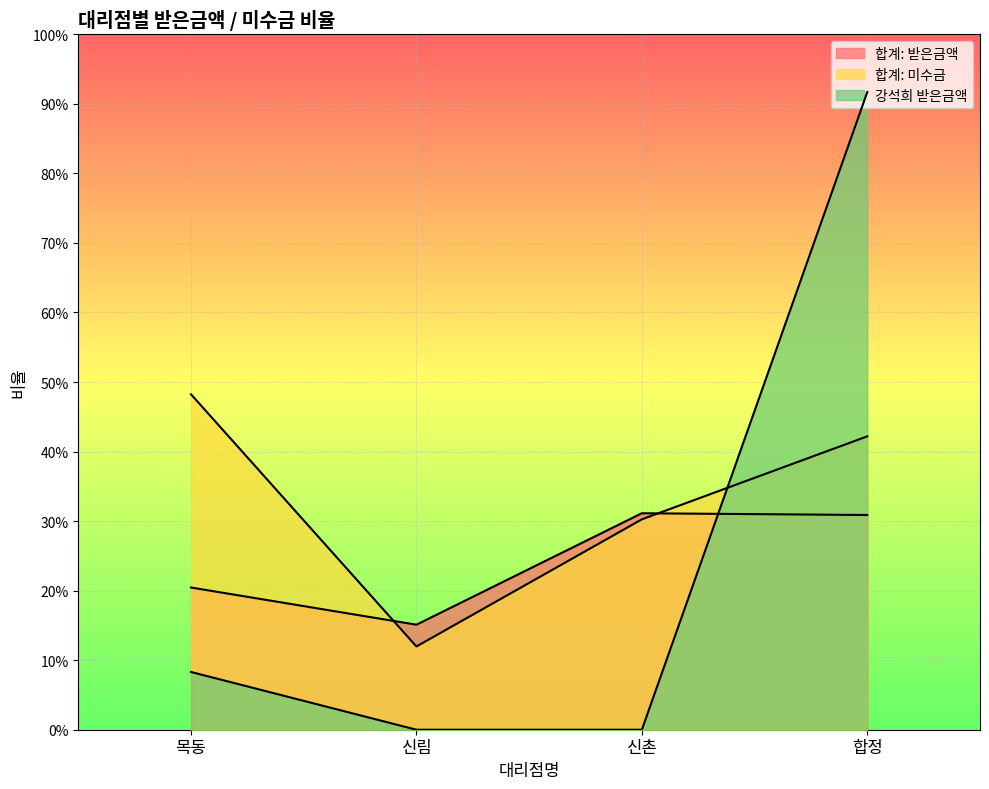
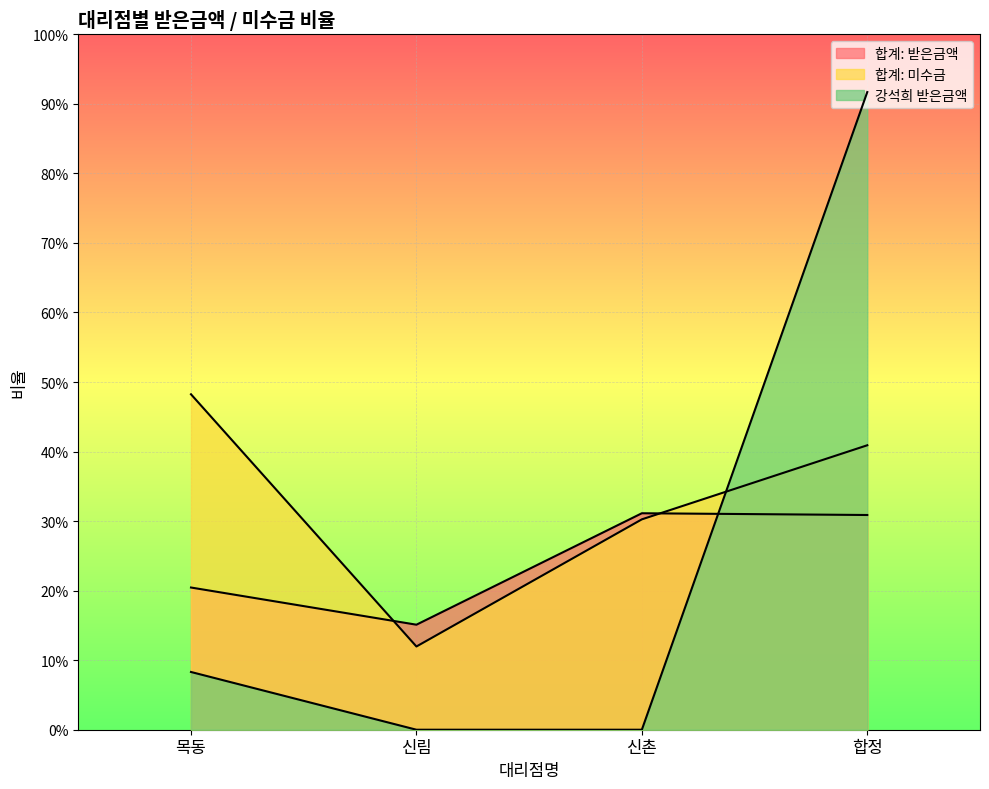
합계: 미수금, 합정: 42% -> 41%
